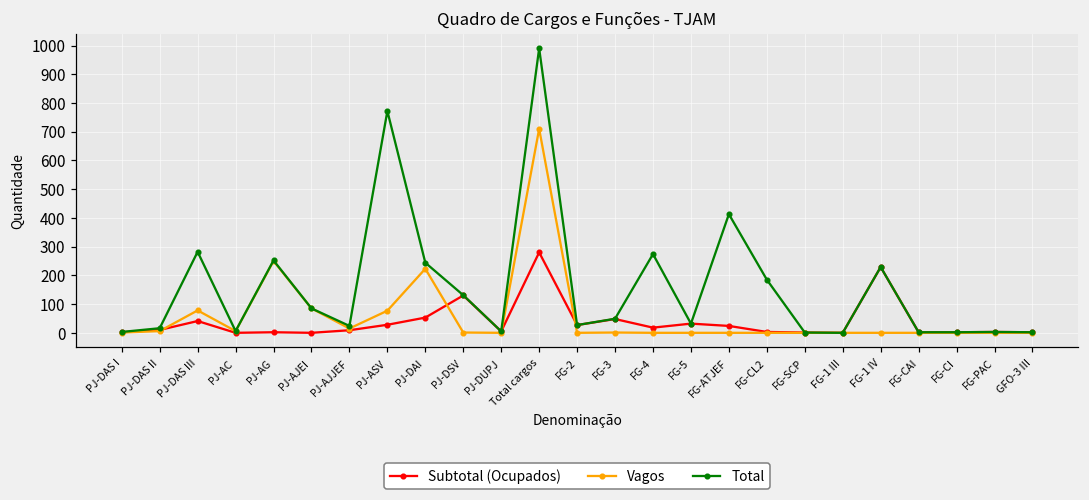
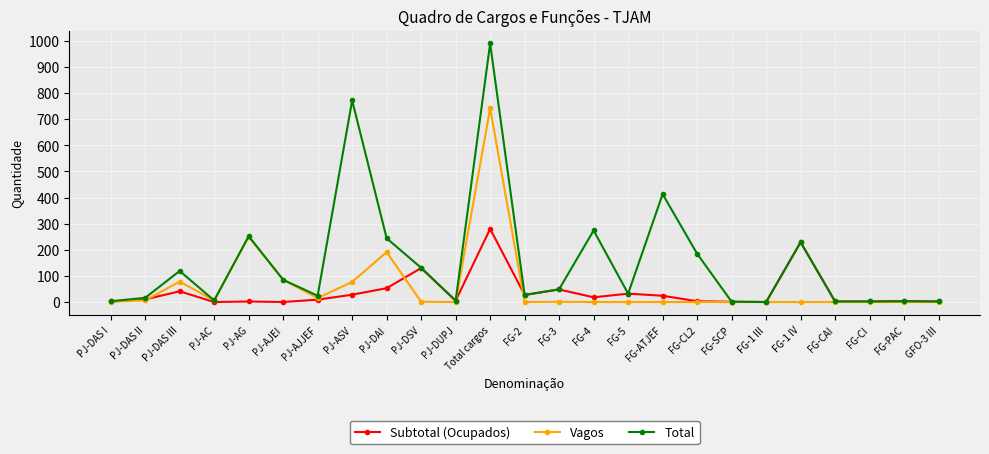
Total, PJ-DAS III: 280 -> 120
Vagos, PJ-DAI: 220 -> 190
Vagos, Total cargos: 710 -> 740
